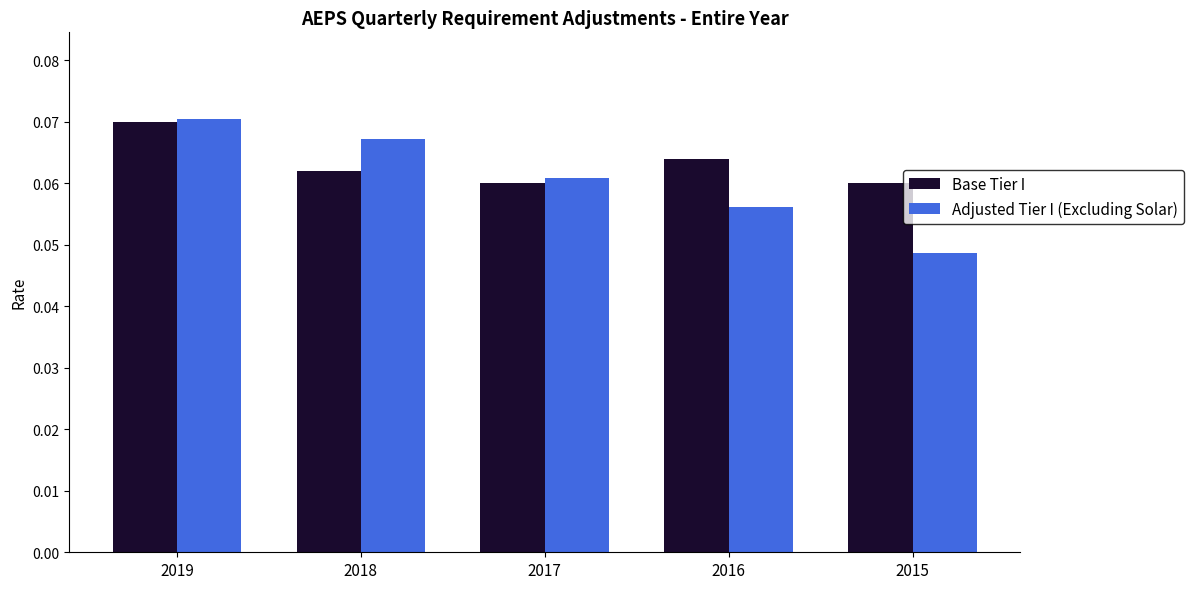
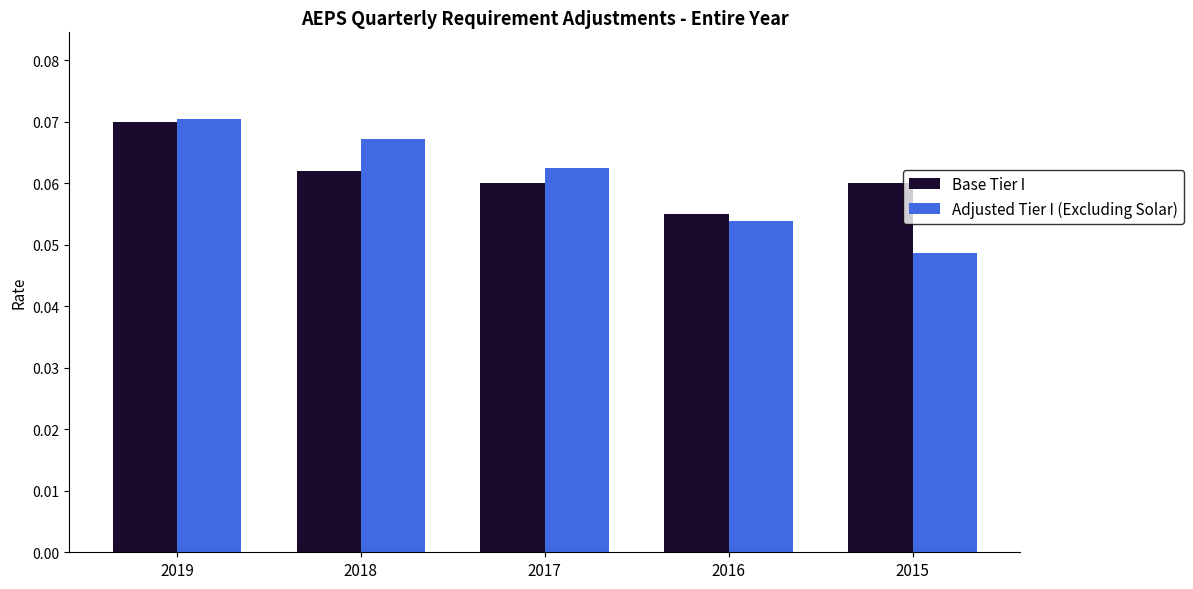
Adjusted Tier I (Excluding Solar), 2017: 0.061 -> 0.062
Base Tier I, 2016: 0.064 -> 0.055
Adjusted Tier I (Excluding Solar), 2016: 0.056 -> 0.054
